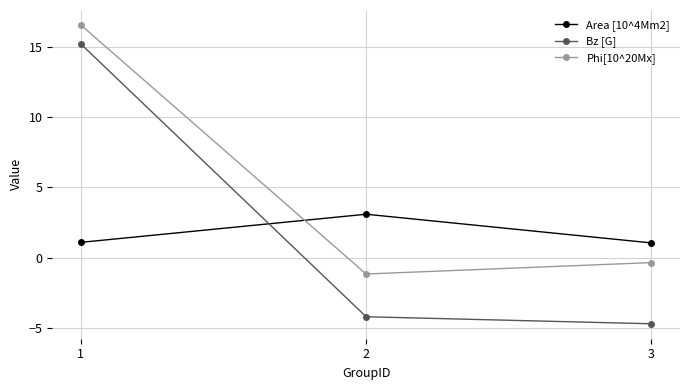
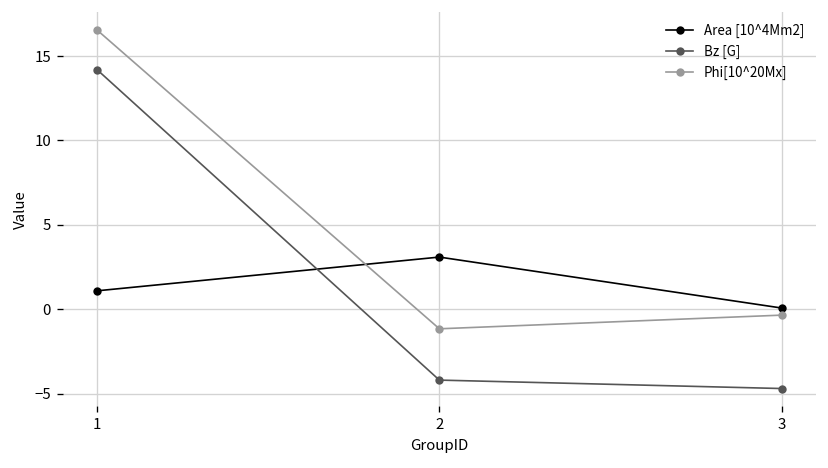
Bz [G], 1: 15.2 -> 14.2
Area [10^4Mm2], 3: 1.1 -> 0.1
